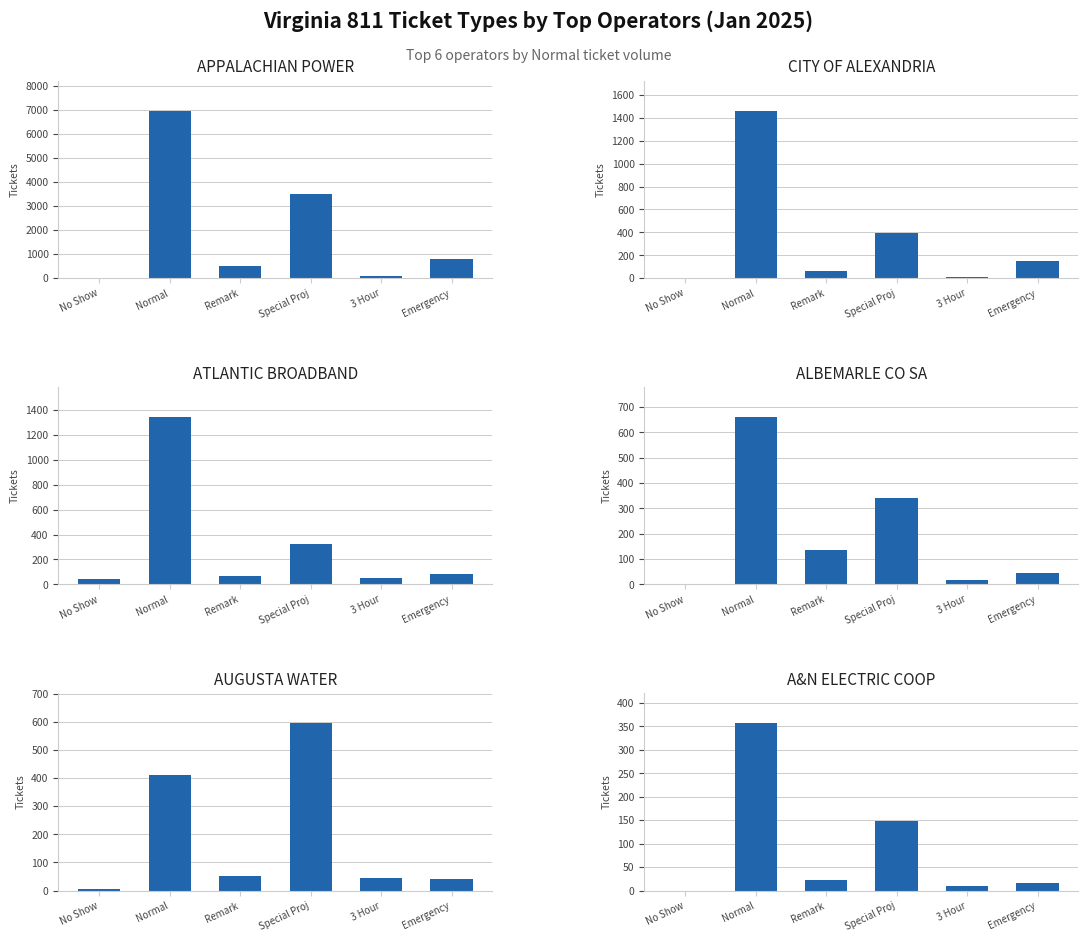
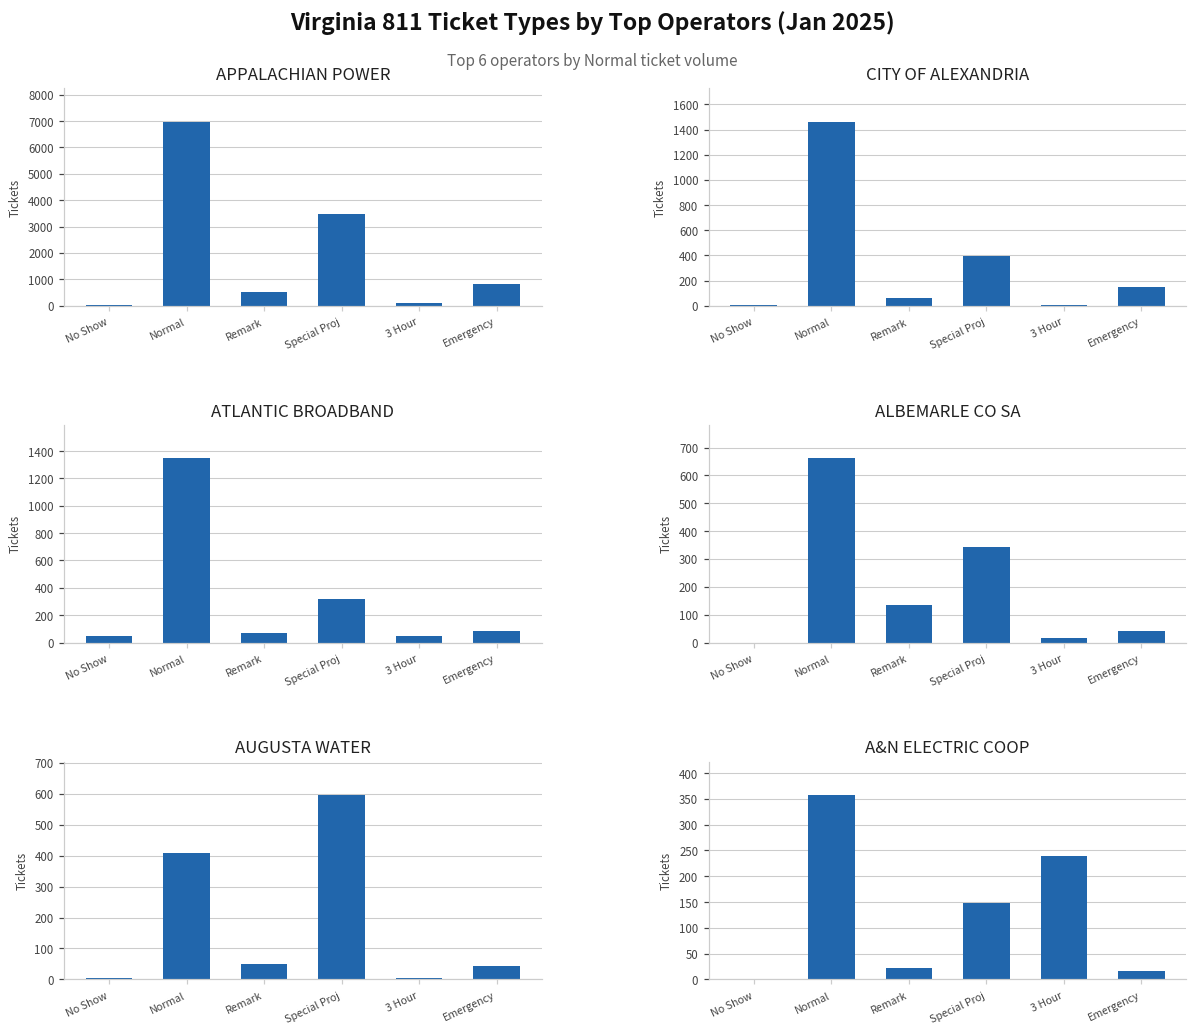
AUGUSTA WATER, 3 Hour: 40 -> 10
A&N ELECTRIC COOP, 3 Hour: 10 -> 240
